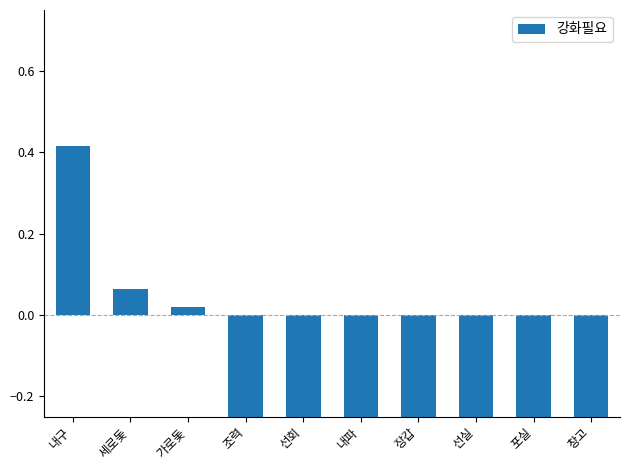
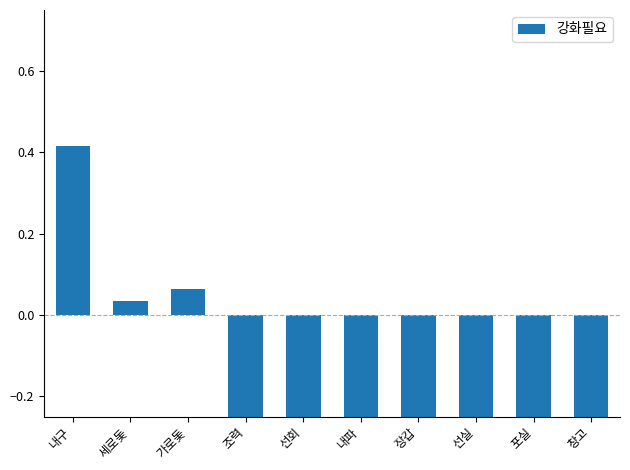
세로돛: 0.06 -> 0.04
가로돛: 0.02 -> 0.06
